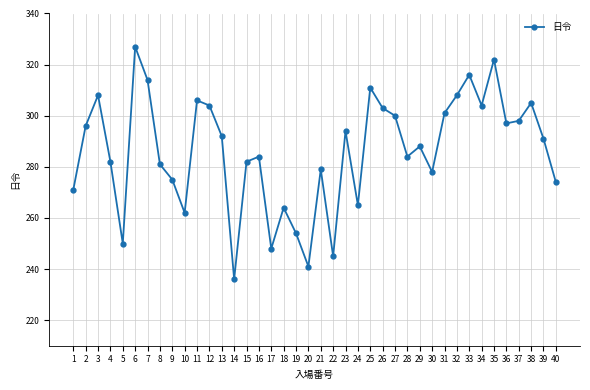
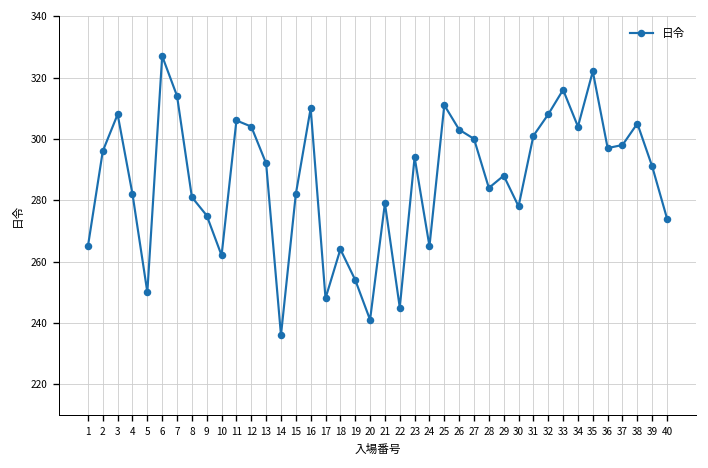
1: 271 -> 265
16: 284 -> 310
